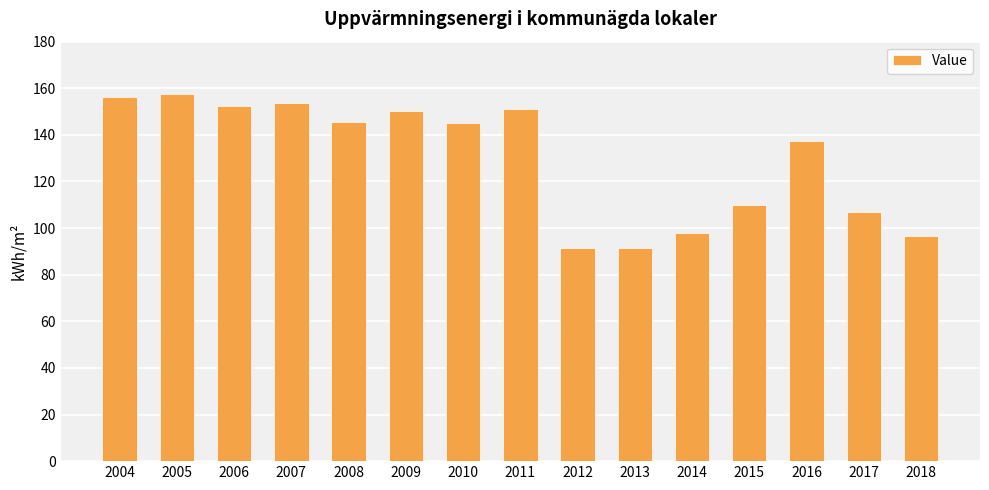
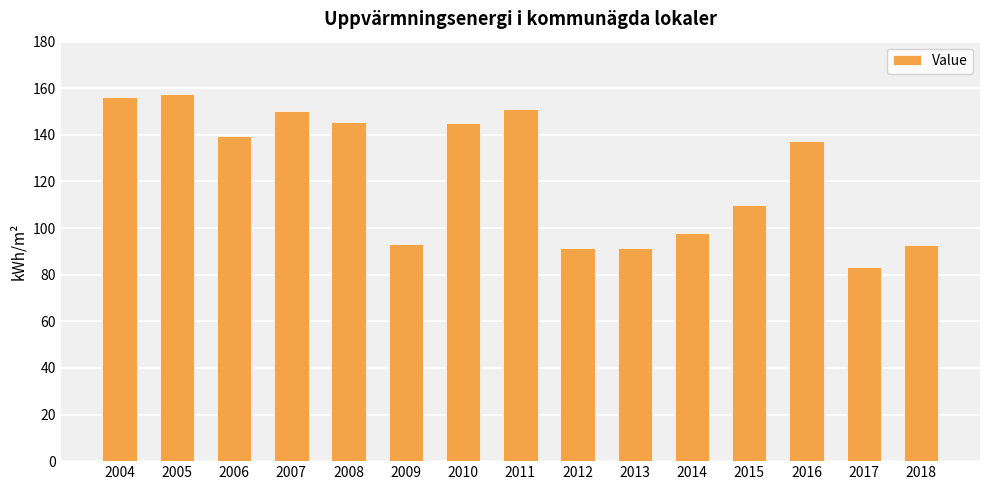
2006: 153 -> 139
2007: 154 -> 150
2009: 150 -> 93
2017: 107 -> 83
2018: 97 -> 93
